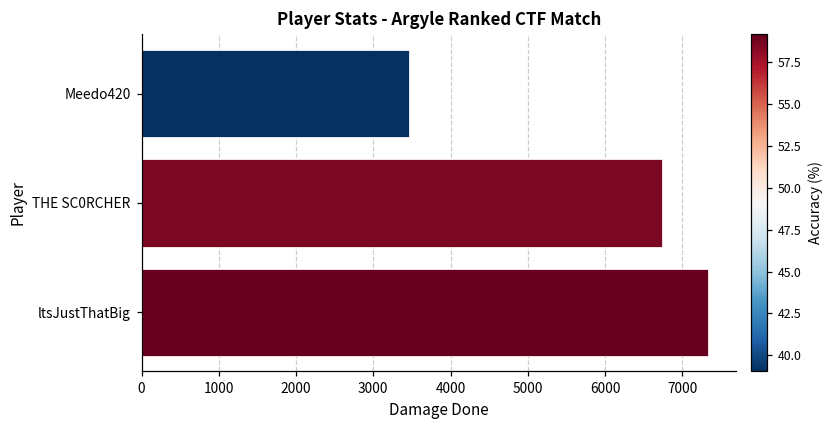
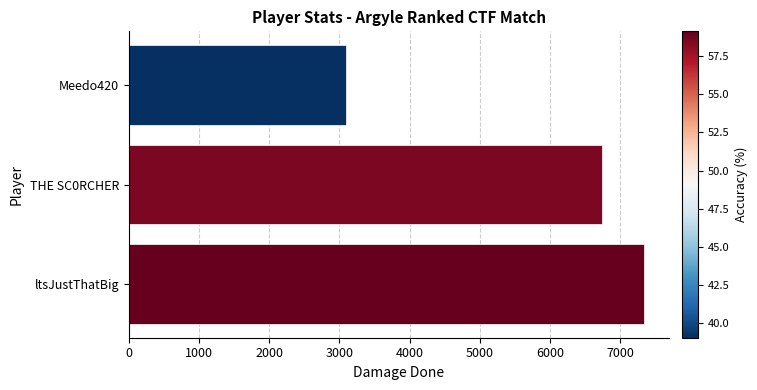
Meedo420: 3500 -> 3100
